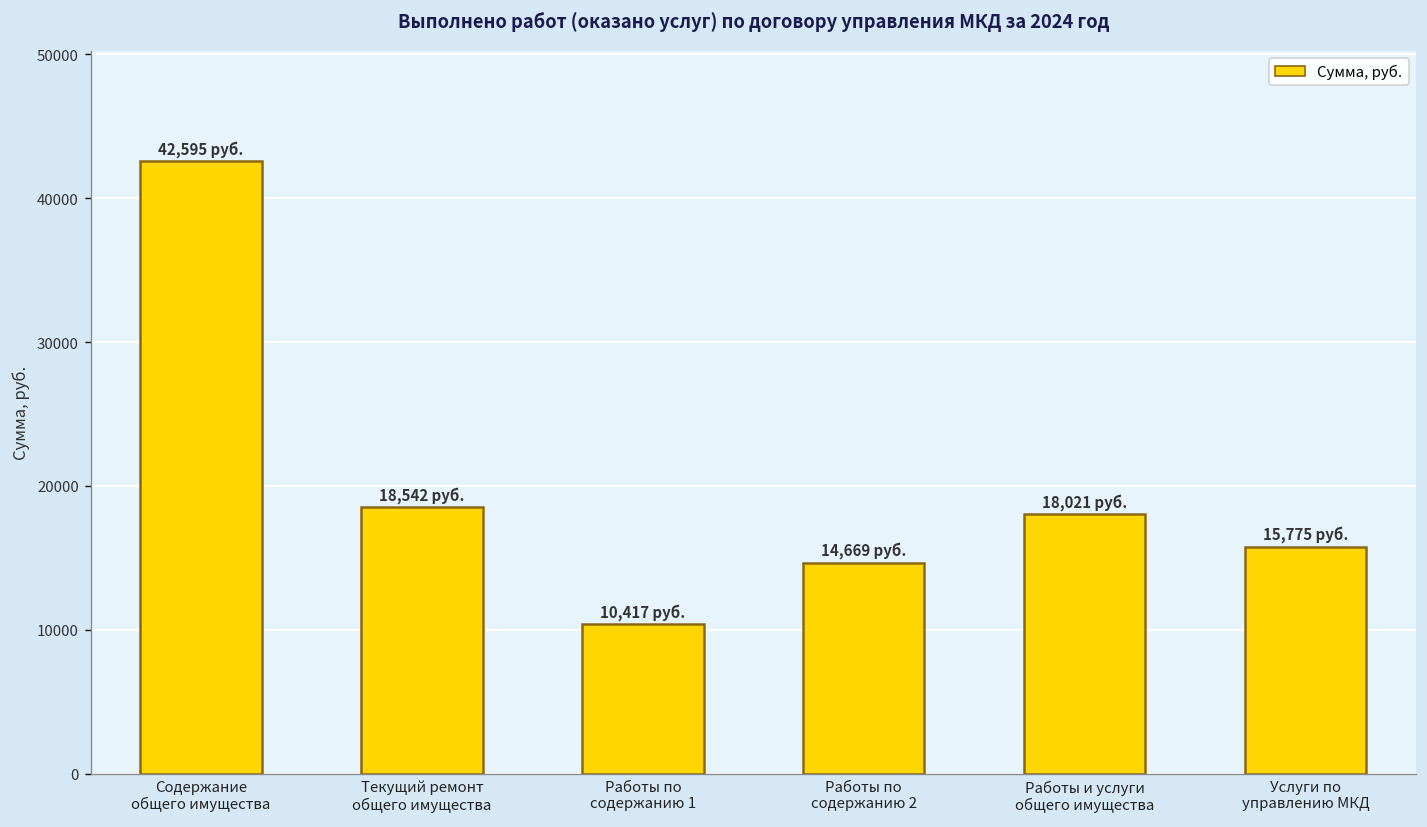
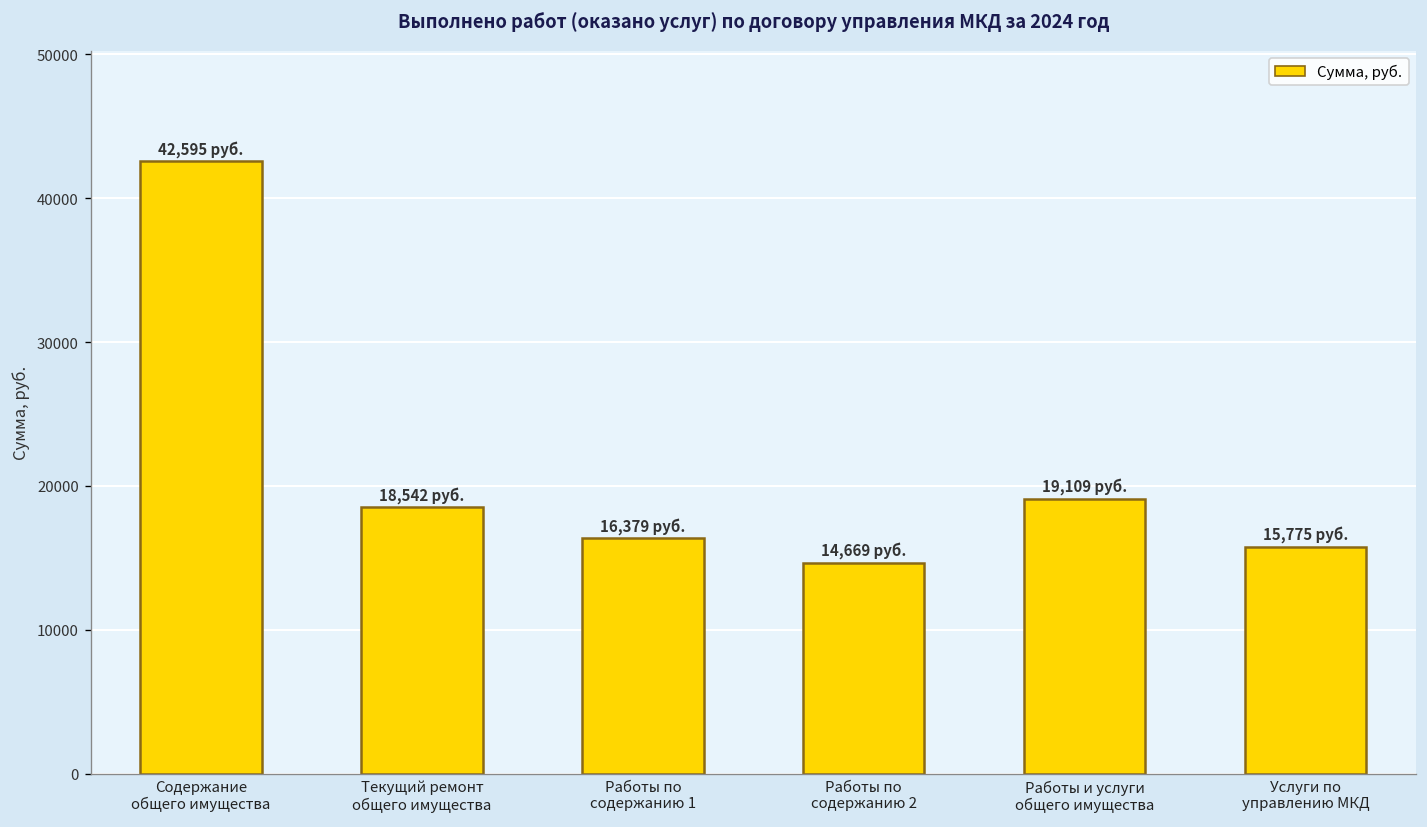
Работы по содержанию 1: 10,417 -> 16,379
Работы и услуги общего имущества: 18,021 -> 19,109
